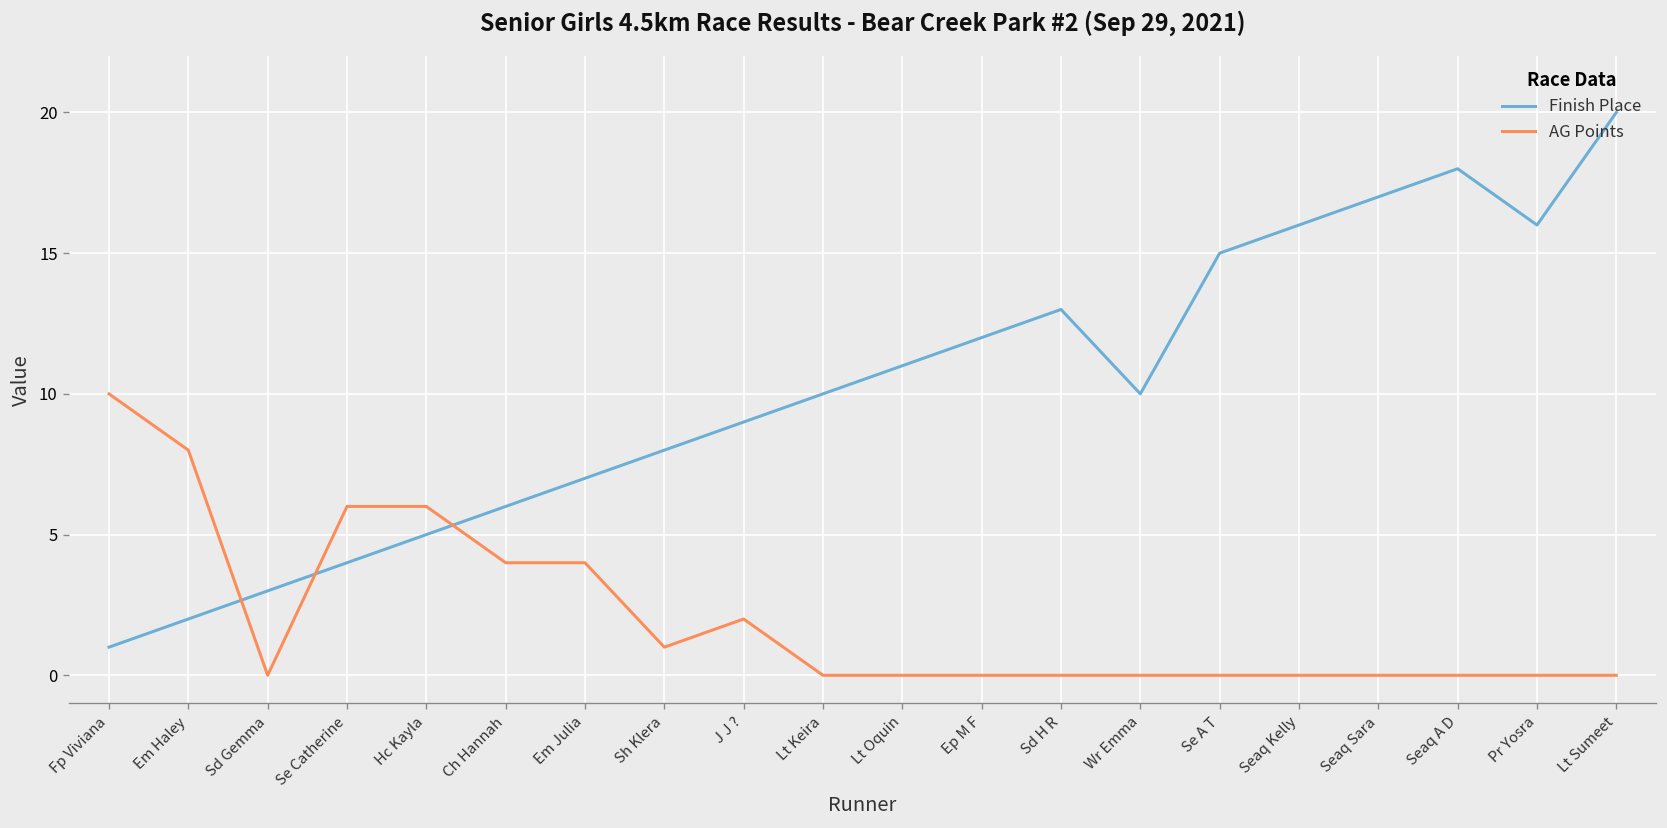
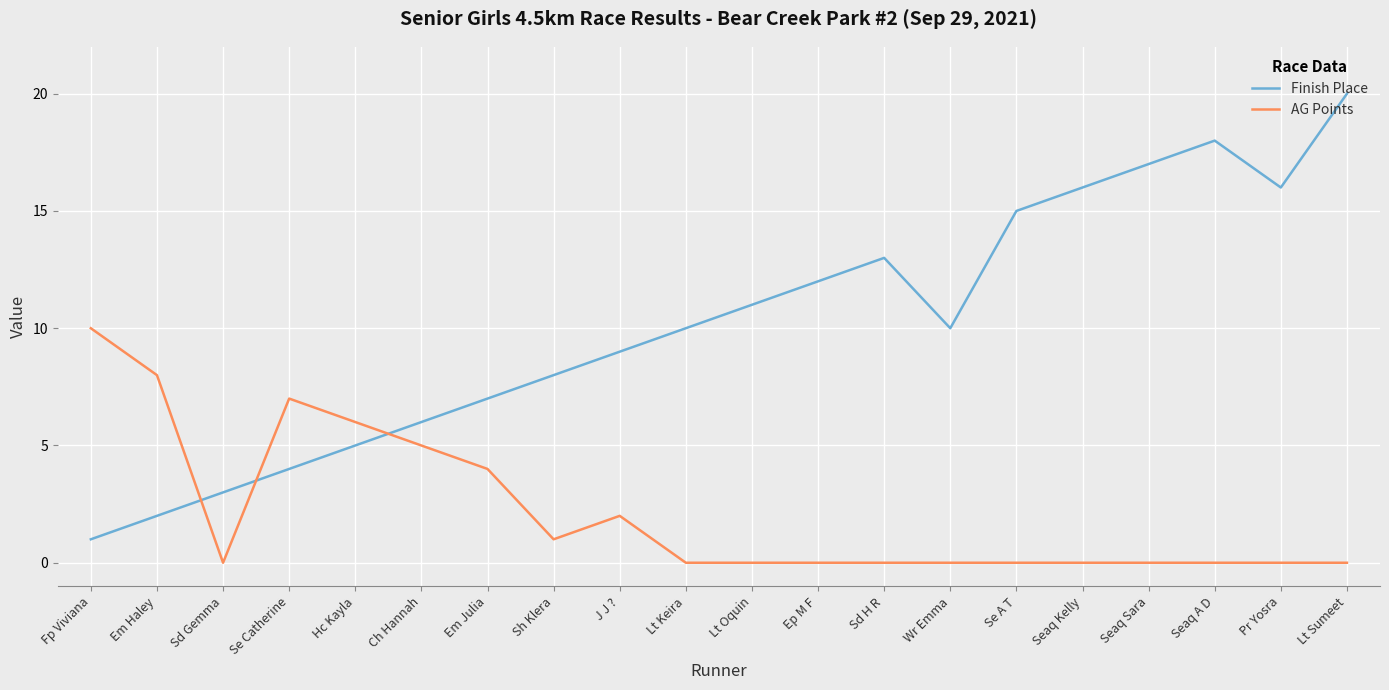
AG Points, Se Catherine: 6 -> 7
AG Points, Ch Hannah: 4 -> 5
